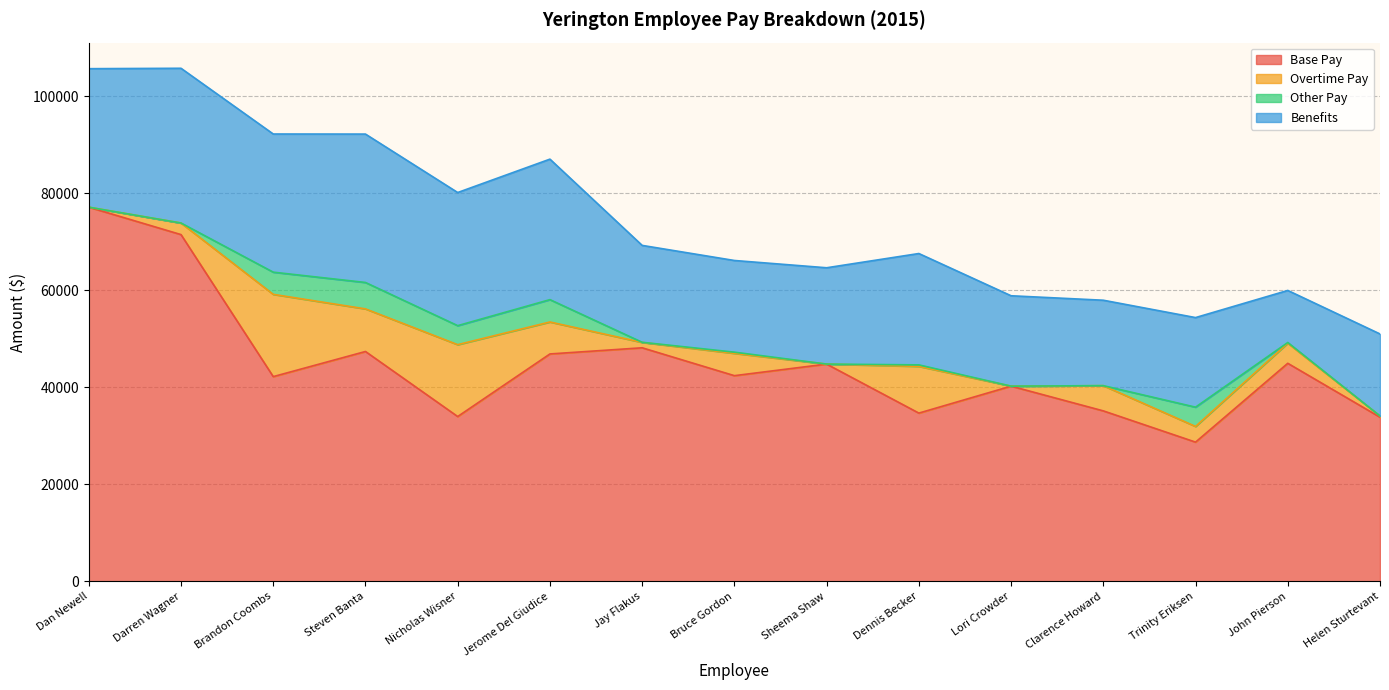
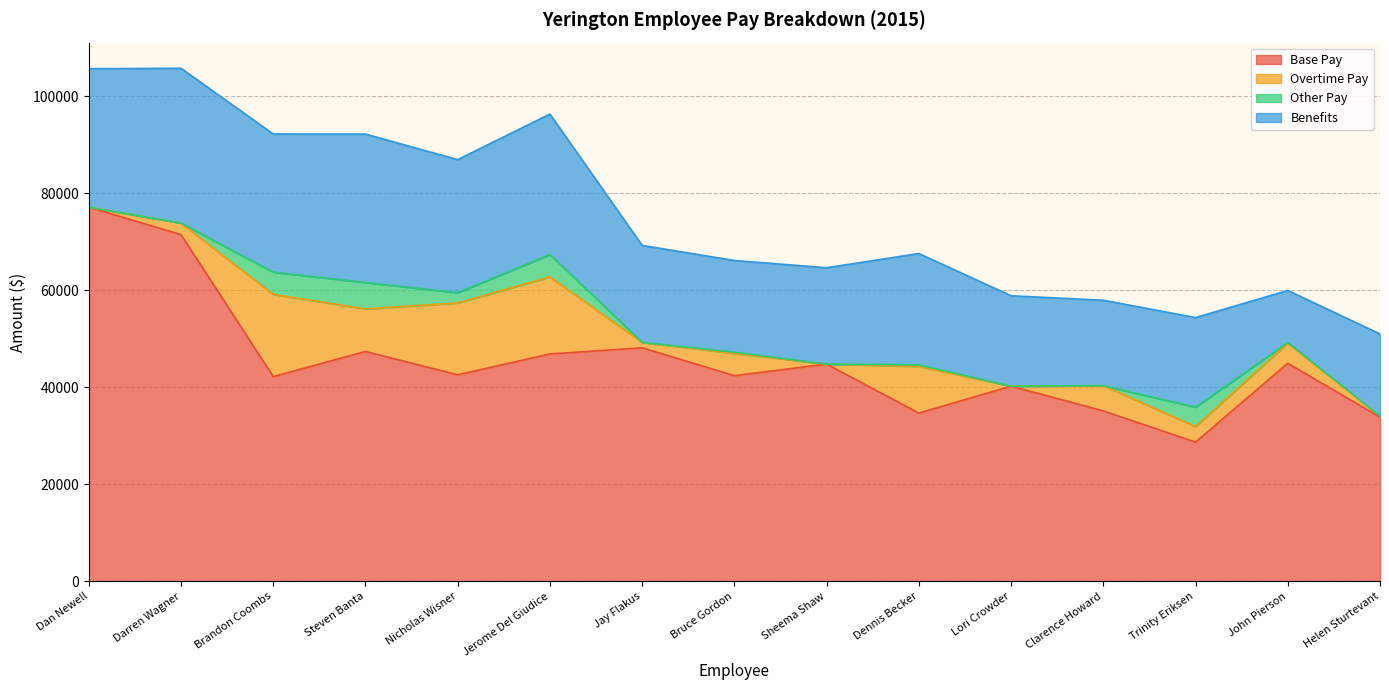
Base Pay, Nicholas Wisner: 34000 -> 43000
Other Pay, Nicholas Wisner: 4000 -> 2000
Overtime Pay, Jerome Del Giudice: 7000 -> 16000
